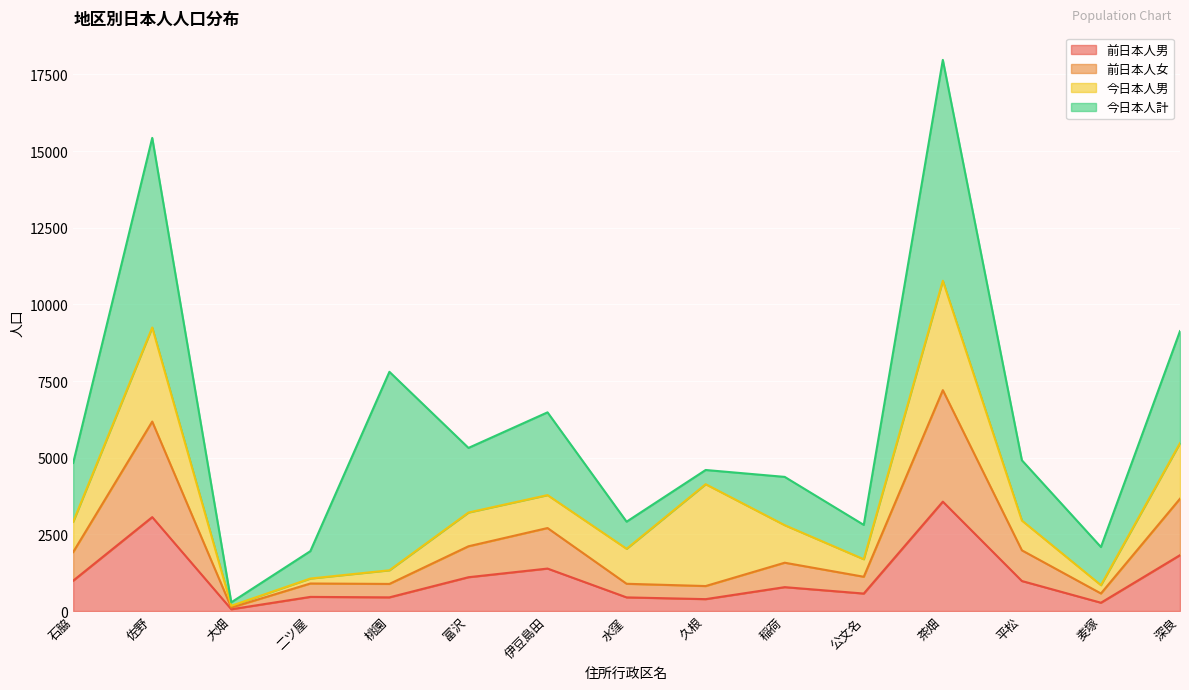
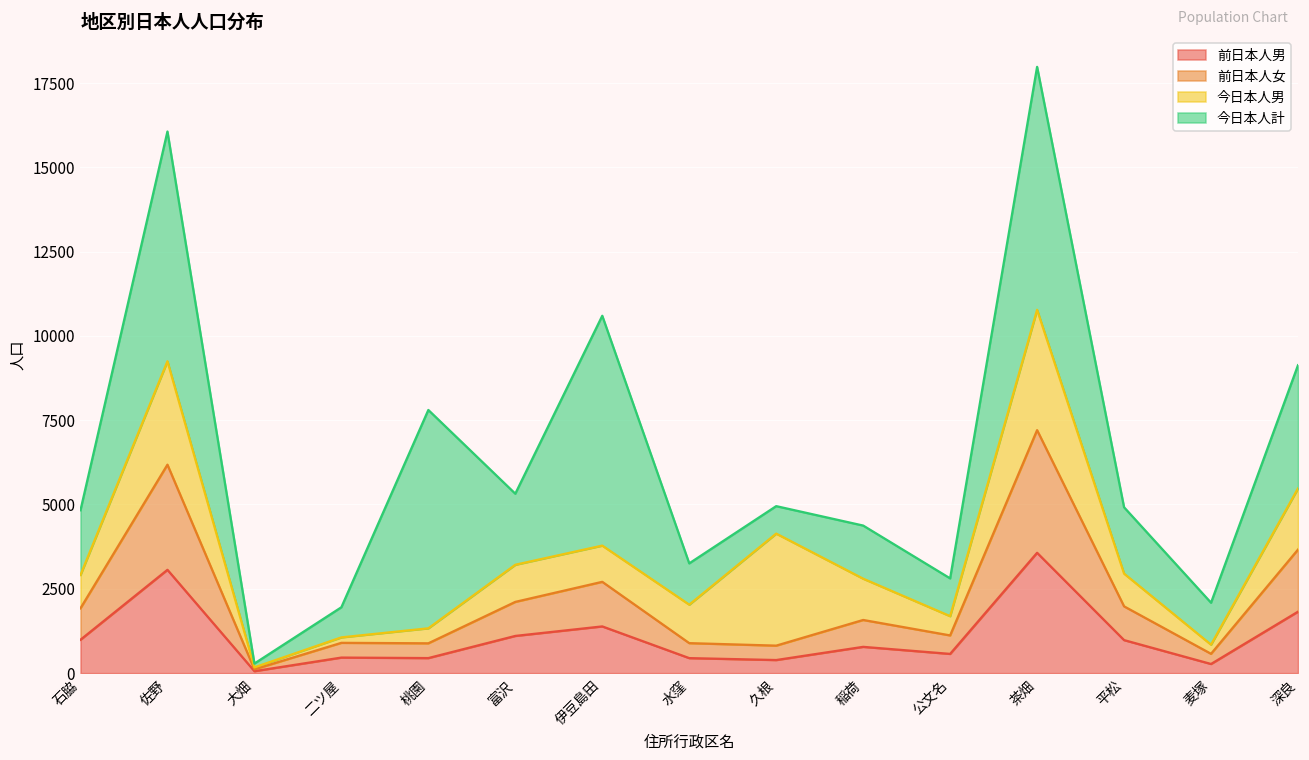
今日本人計, 佐野: 6200 -> 6800
今日本人計, 伊豆島田: 2700 -> 6800
今日本人計, 水窪: 900 -> 1200
今日本人計, 久根: 500 -> 800
